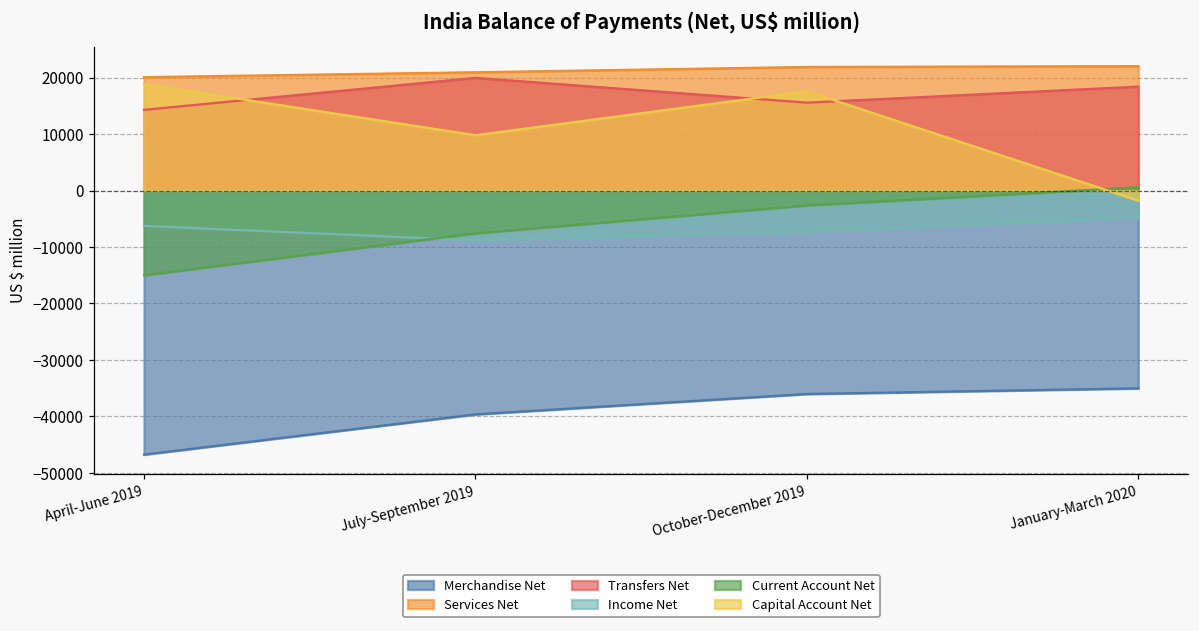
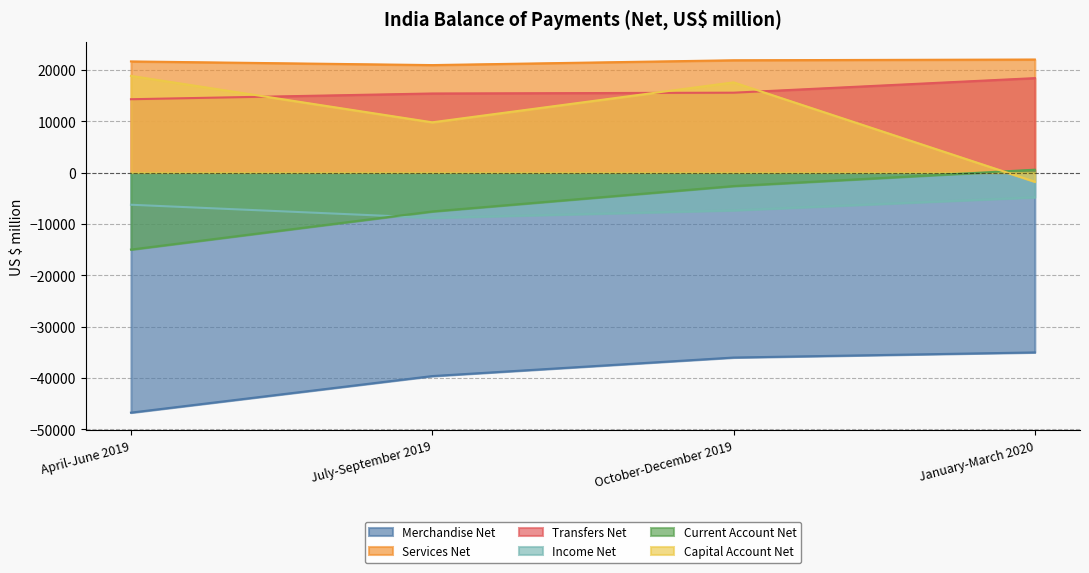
Services Net, April-June 2019: 20000 -> 22000
Transfers Net, July-September 2019: 20000 -> 15000
